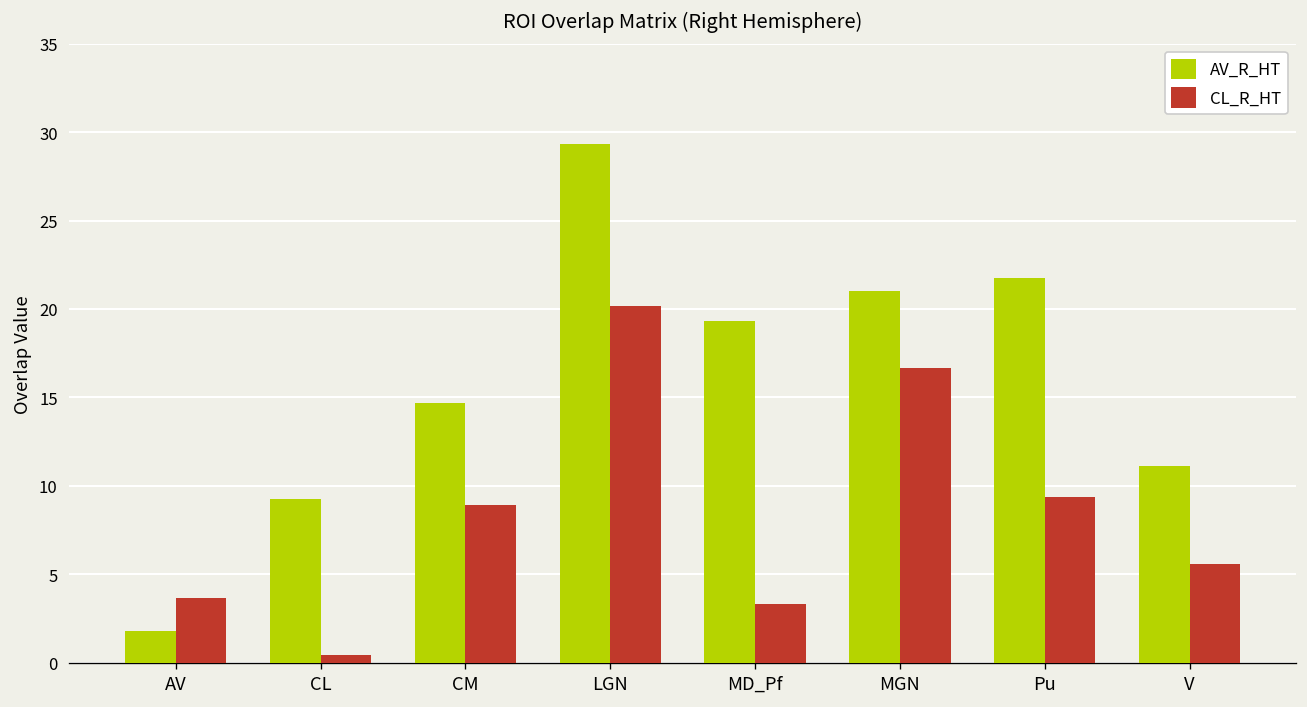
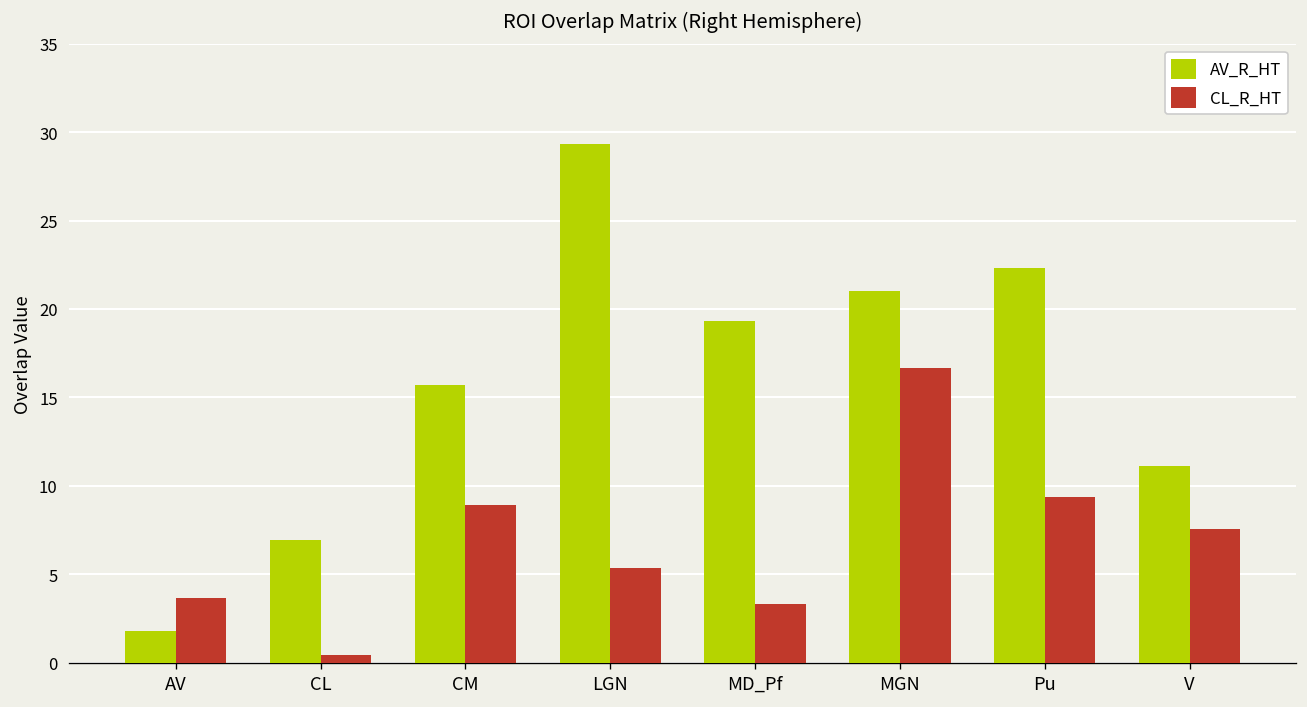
AV_R_HT, CL: 9.3 -> 7.0
AV_R_HT, CM: 14.7 -> 15.7
CL_R_HT, LGN: 20.2 -> 5.4
AV_R_HT, Pu: 21.7 -> 22.3
CL_R_HT, V: 5.6 -> 7.6
